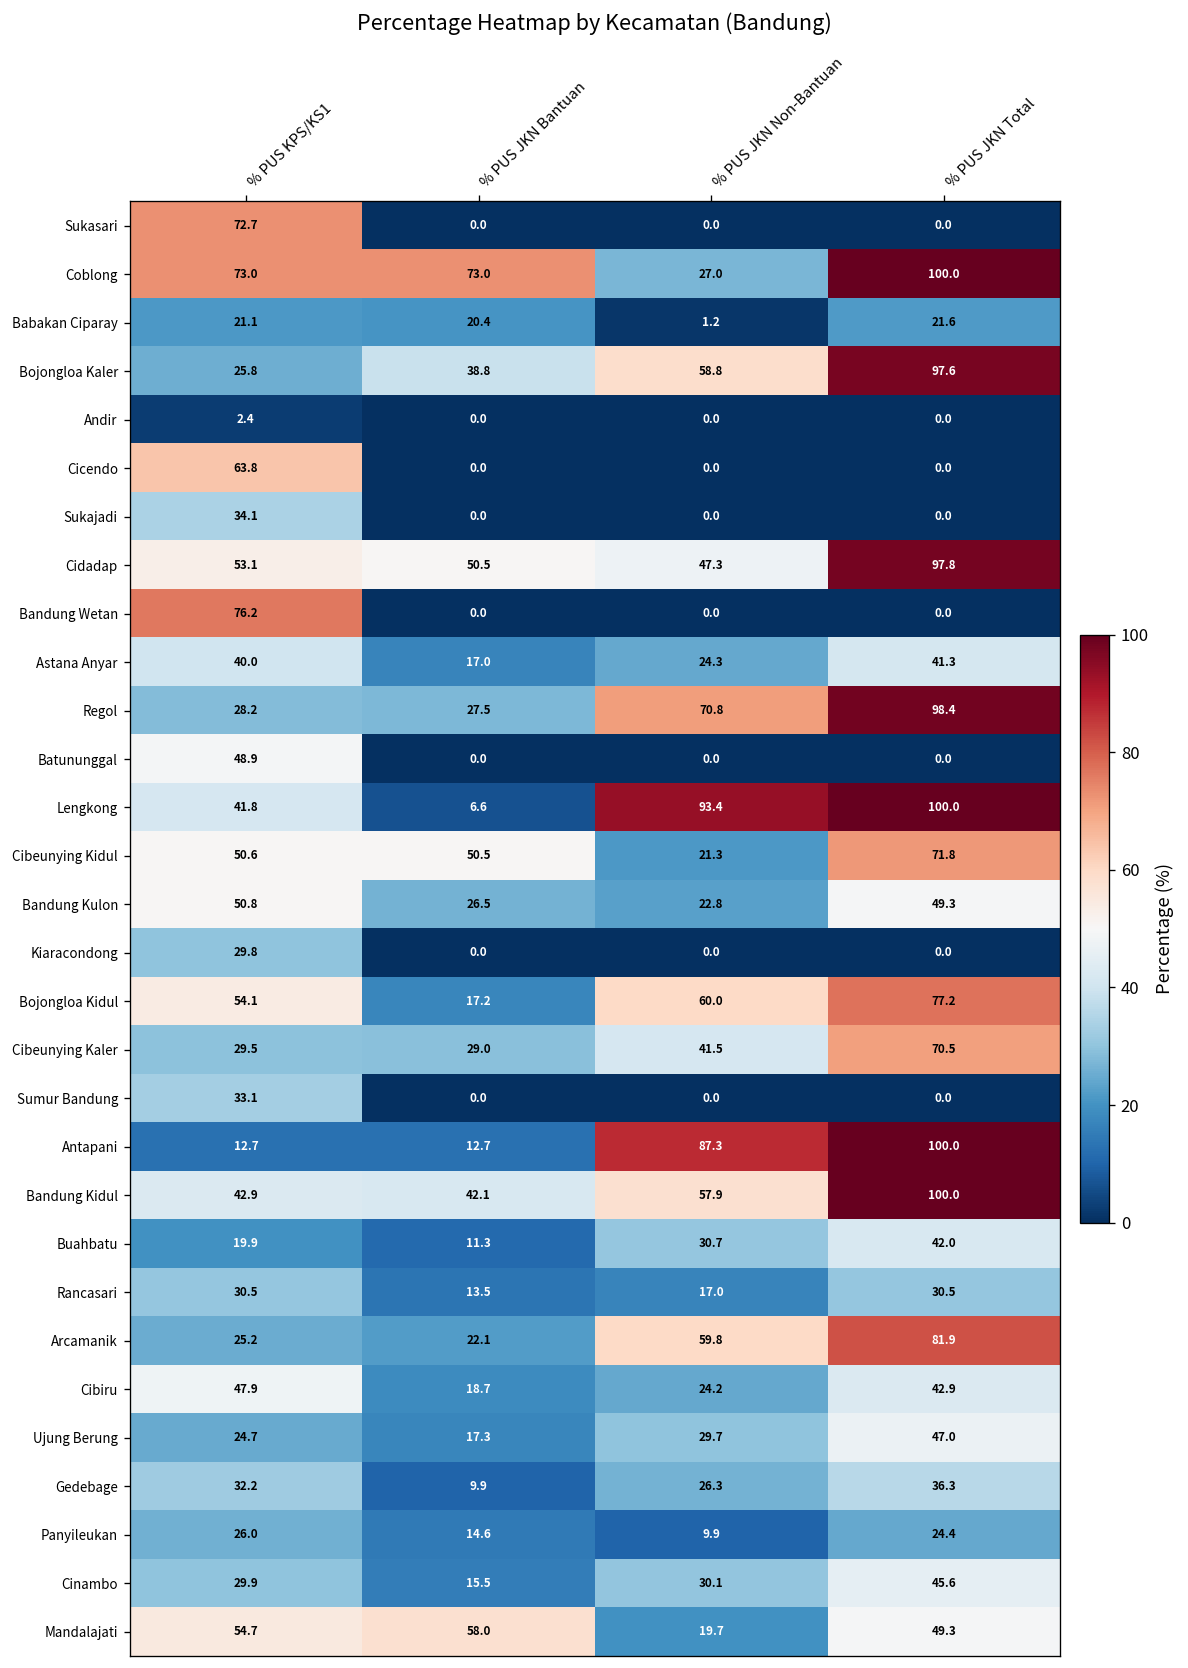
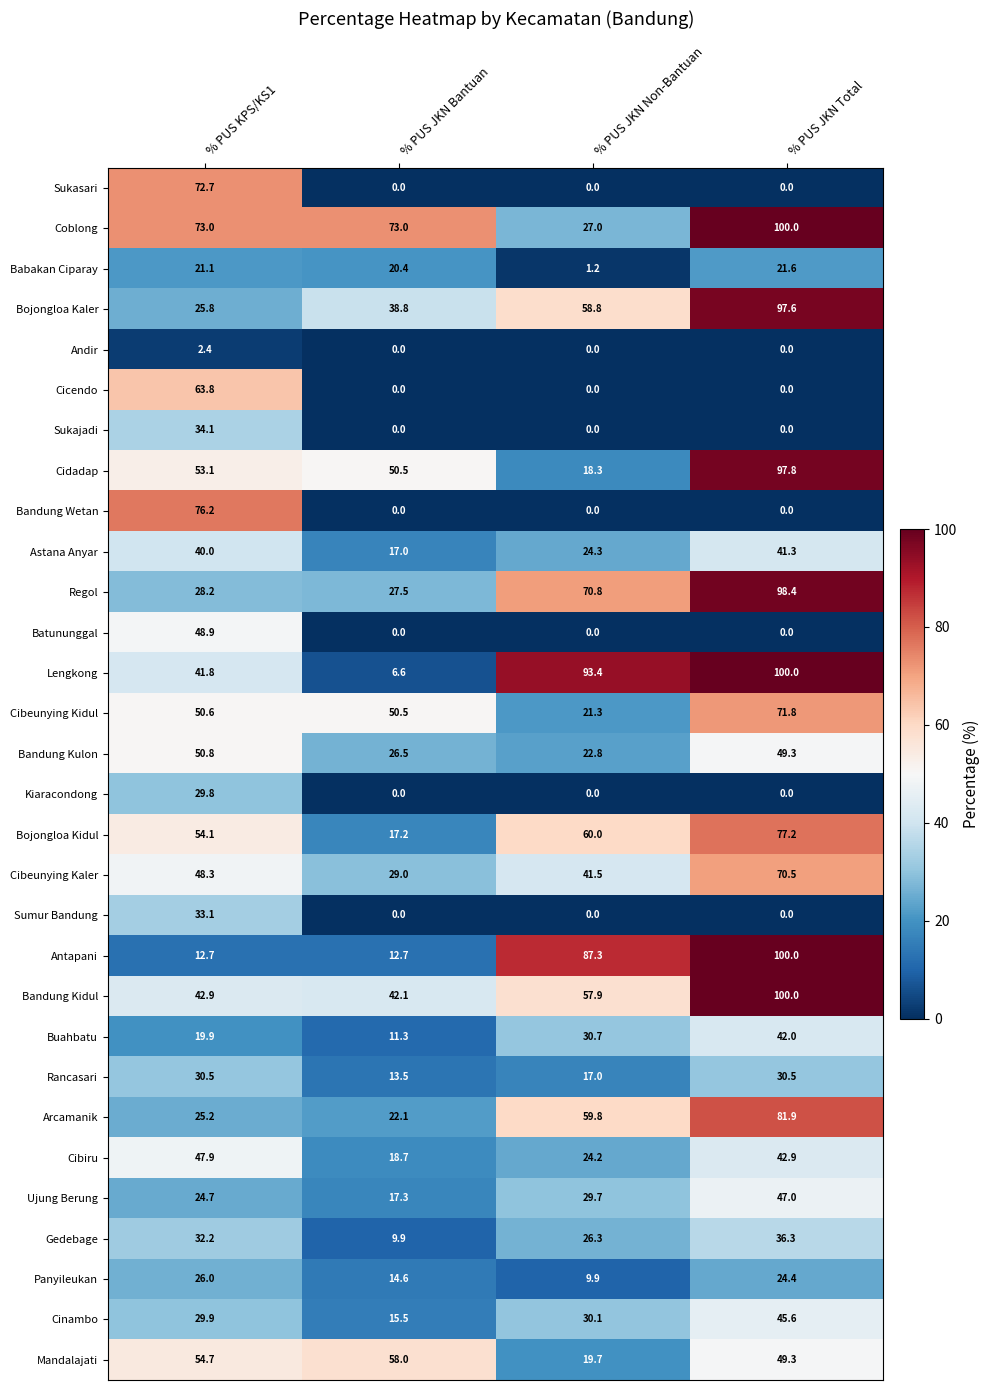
Cidadap, % PUS JKN Non-Bantuan: 47.3 -> 18.3
Cibeunying Kaler, % PUS KPS/KS1: 29.5 -> 48.3
